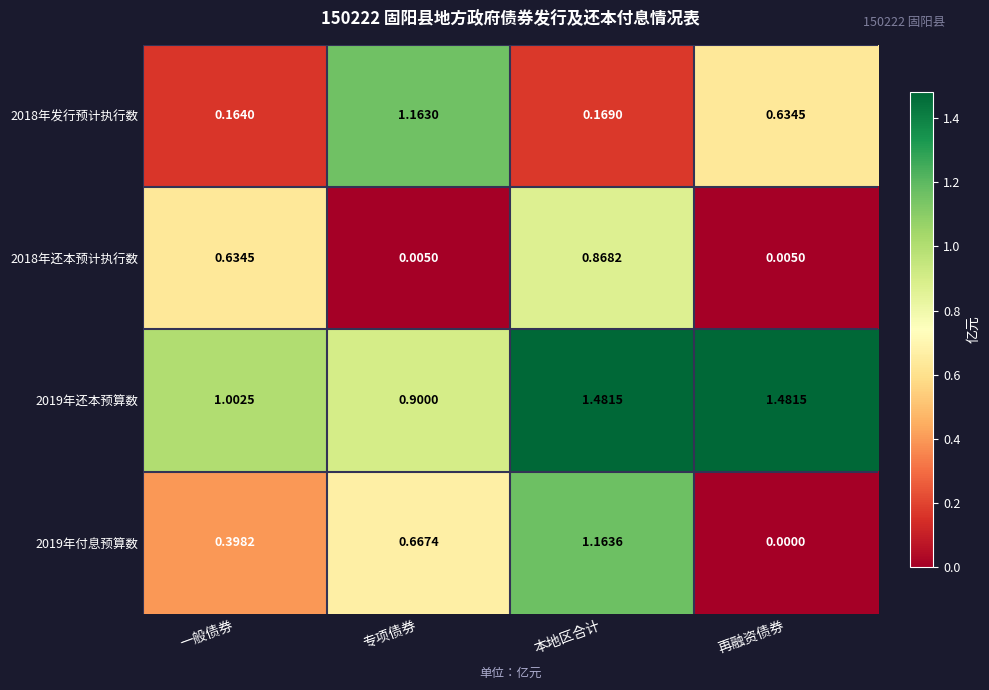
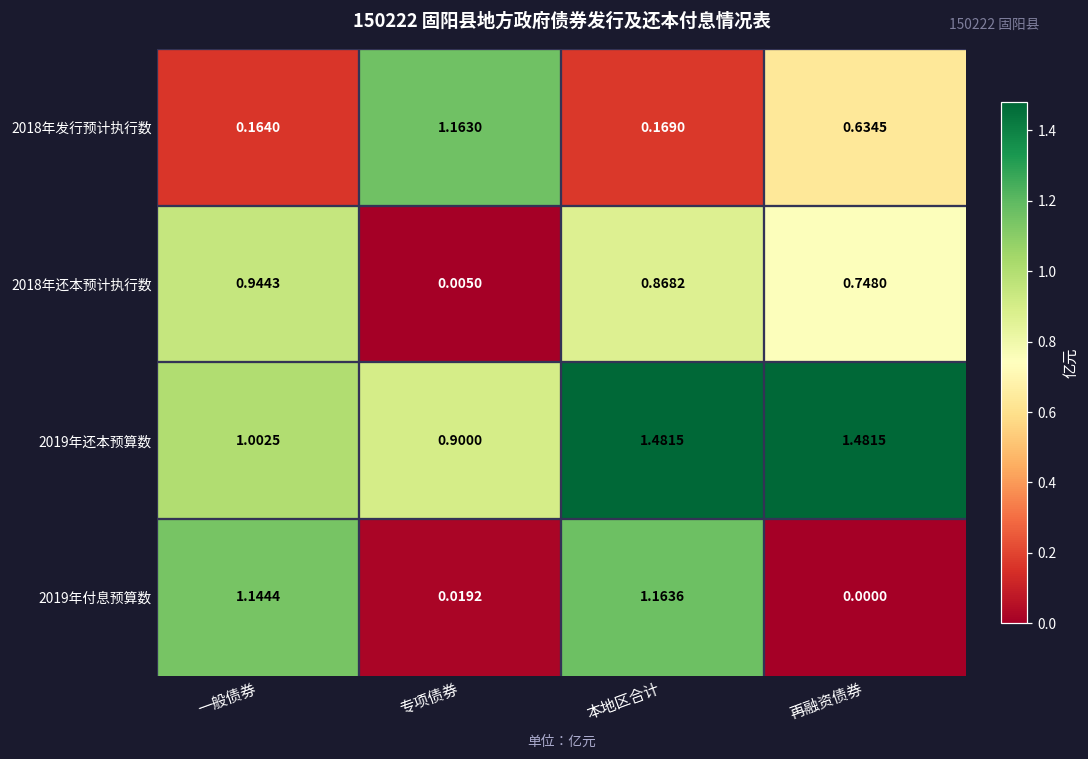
2018年还本预计执行数, 一般债券: 0.6345 -> 0.9443
2018年还本预计执行数, 再融资债券: 0.0050 -> 0.7480
2019年付息预算数, 一般债券: 0.3982 -> 1.1444
2019年付息预算数, 专项债券: 0.6674 -> 0.0192
